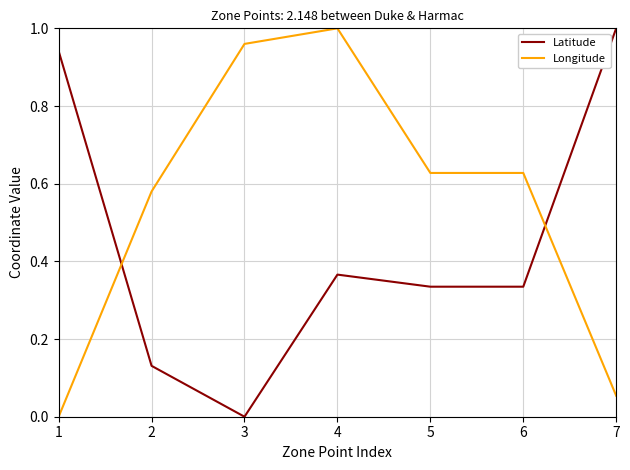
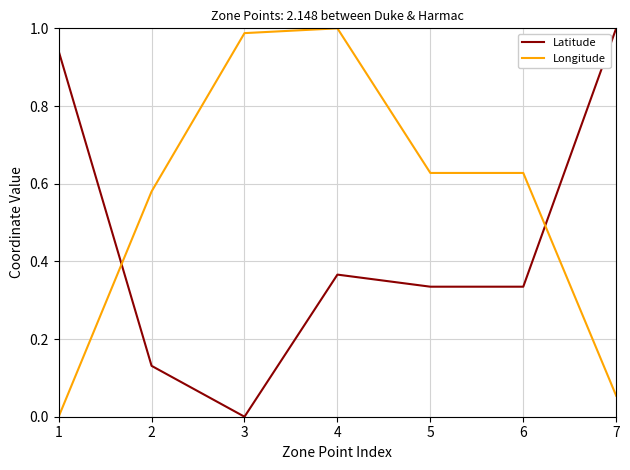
Longitude, 3: 0.96 -> 0.99
